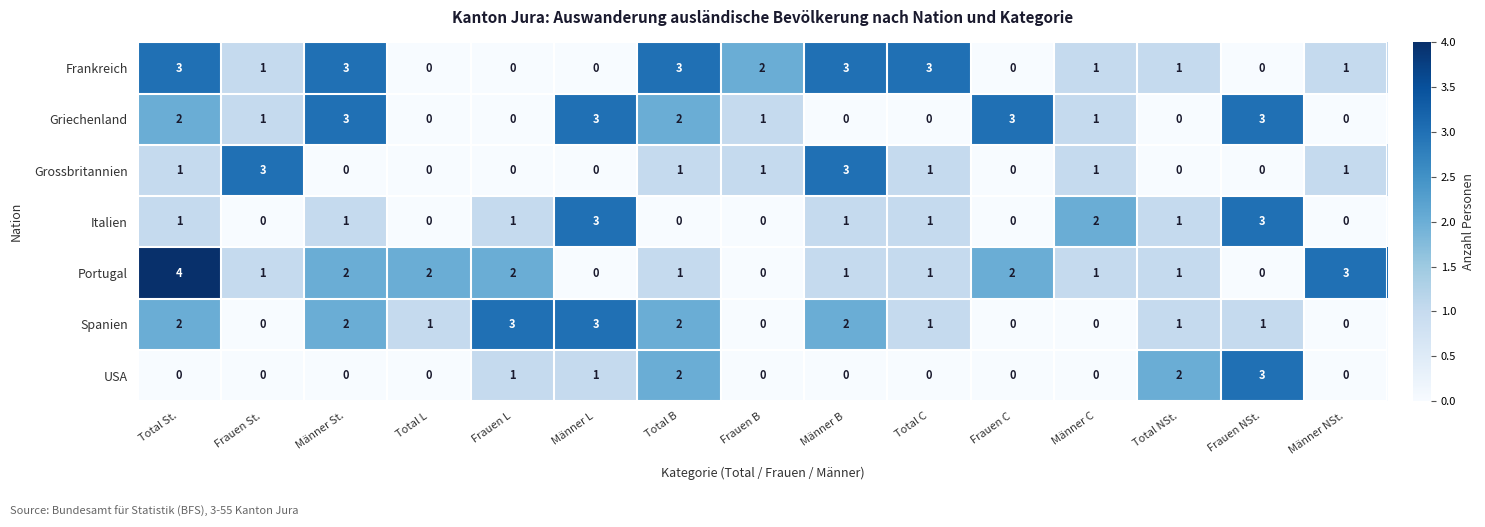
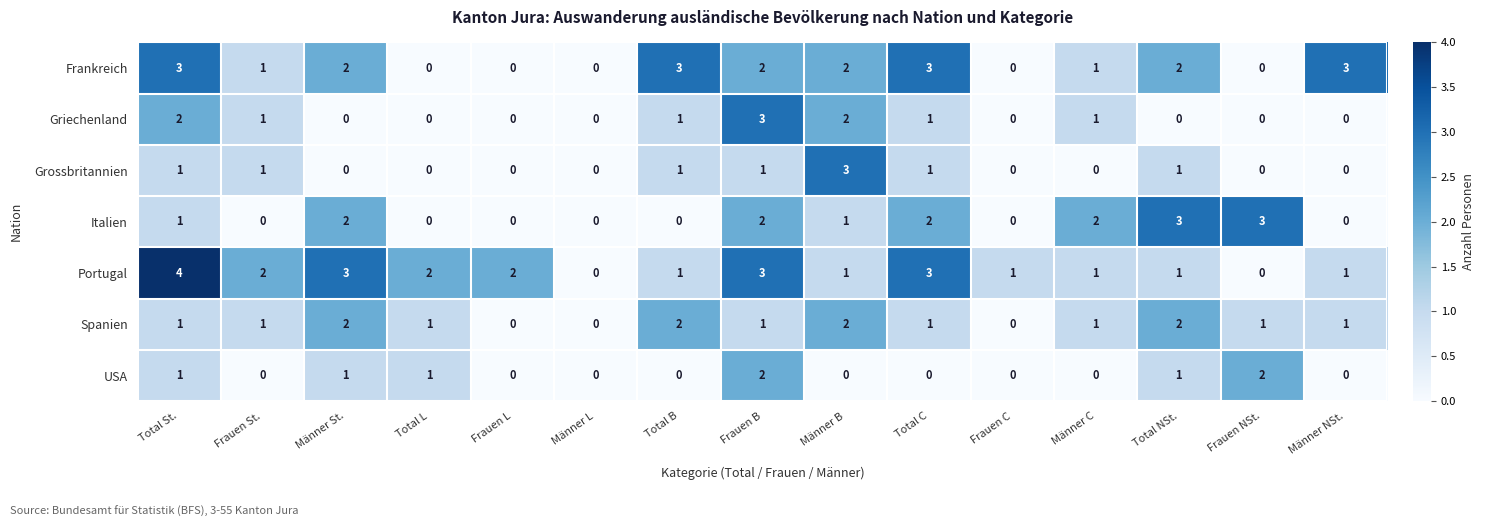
Frankreich, Männer St.: 3 -> 2
Frankreich, Männer B: 3 -> 2
Frankreich, Total NSt.: 1 -> 2
Frankreich, Männer NSt.: 1 -> 3
Griechenland, Männer St.: 3 -> 0
Griechenland, Männer L: 3 -> 0
Griechenland, Total B: 2 -> 1
Griechenland, Frauen B: 1 -> 3
Griechenland, Männer B: 0 -> 2
Griechenland, Total C: 0 -> 1
Griechenland, Frauen C: 3 -> 0
Griechenland, Frauen NSt.: 3 -> 0
Grossbritannien, Frauen St.: 3 -> 1
Grossbritannien, Männer C: 1 -> 0
Grossbritannien, Total NSt.: 0 -> 1
Grossbritannien, Männer NSt.: 1 -> 0
Italien, Männer St.: 1 -> 2
Italien, Frauen L: 1 -> 0
Italien, Männer L: 3 -> 0
Italien, Frauen B: 0 -> 2
Italien, Total C: 1 -> 2
Italien, Total NSt.: 1 -> 3
Portugal, Frauen St.: 1 -> 2
Portugal, Männer St.: 2 -> 3
Portugal, Frauen B: 0 -> 3
Portugal, Total C: 1 -> 3
Portugal, Frauen C: 2 -> 1
Portugal, Männer NSt.: 3 -> 1
Spanien, Total St.: 2 -> 1
Spanien, Frauen St.: 0 -> 1
Spanien, Frauen L: 3 -> 0
Spanien, Männer L: 3 -> 0
Spanien, Frauen B: 0 -> 1
Spanien, Männer C: 0 -> 1
Spanien, Total NSt.: 1 -> 2
Spanien, Männer NSt.: 0 -> 1
USA, Total St.: 0 -> 1
USA, Männer St.: 0 -> 1
USA, Total L: 0 -> 1
USA, Frauen L: 1 -> 0
USA, Männer L: 1 -> 0
USA, Total B: 2 -> 0
USA, Frauen B: 0 -> 2
USA, Total NSt.: 2 -> 1
USA, Frauen NSt.: 3 -> 2
